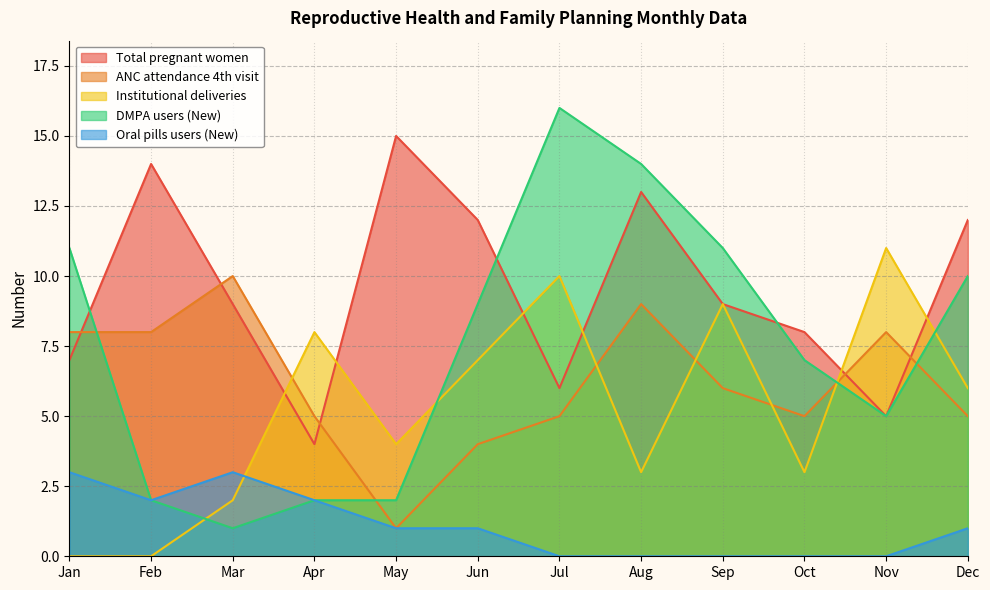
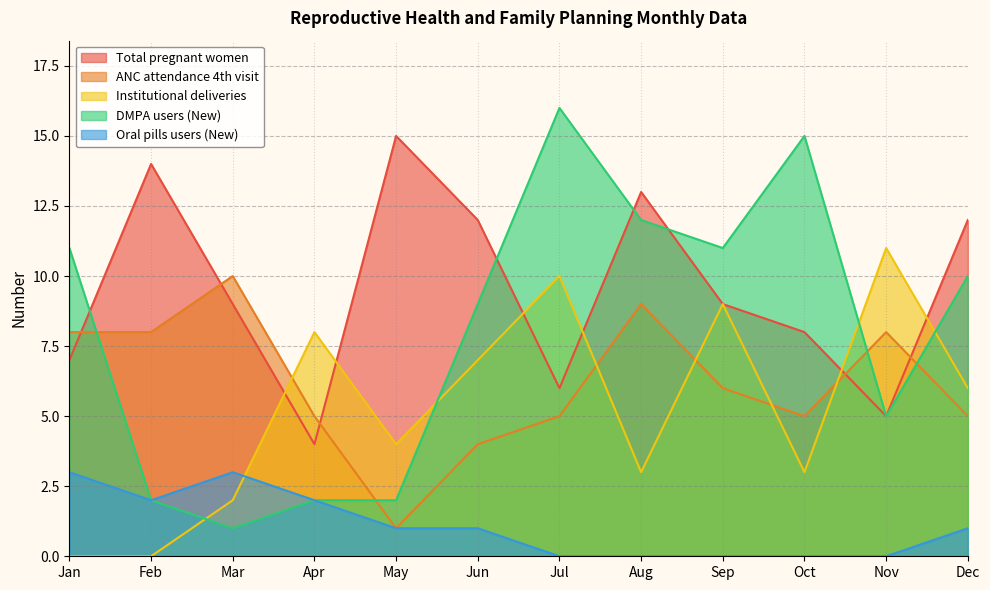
DMPA users (New), Aug: 14 -> 12
DMPA users (New), Oct: 7 -> 15
